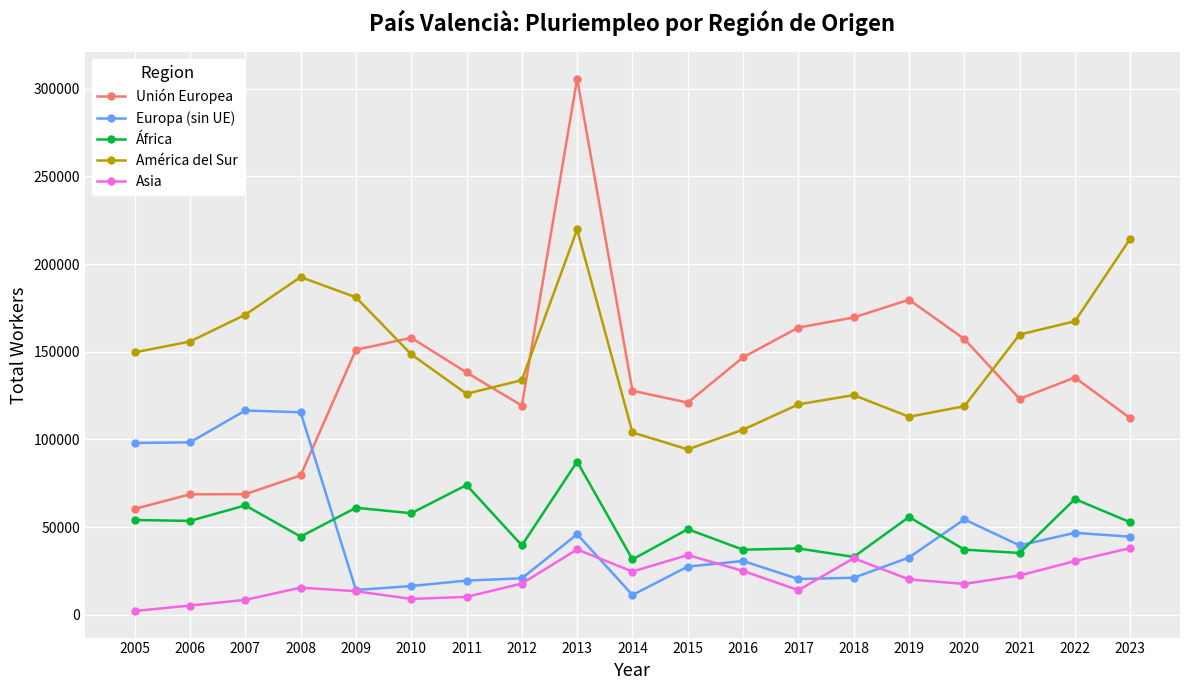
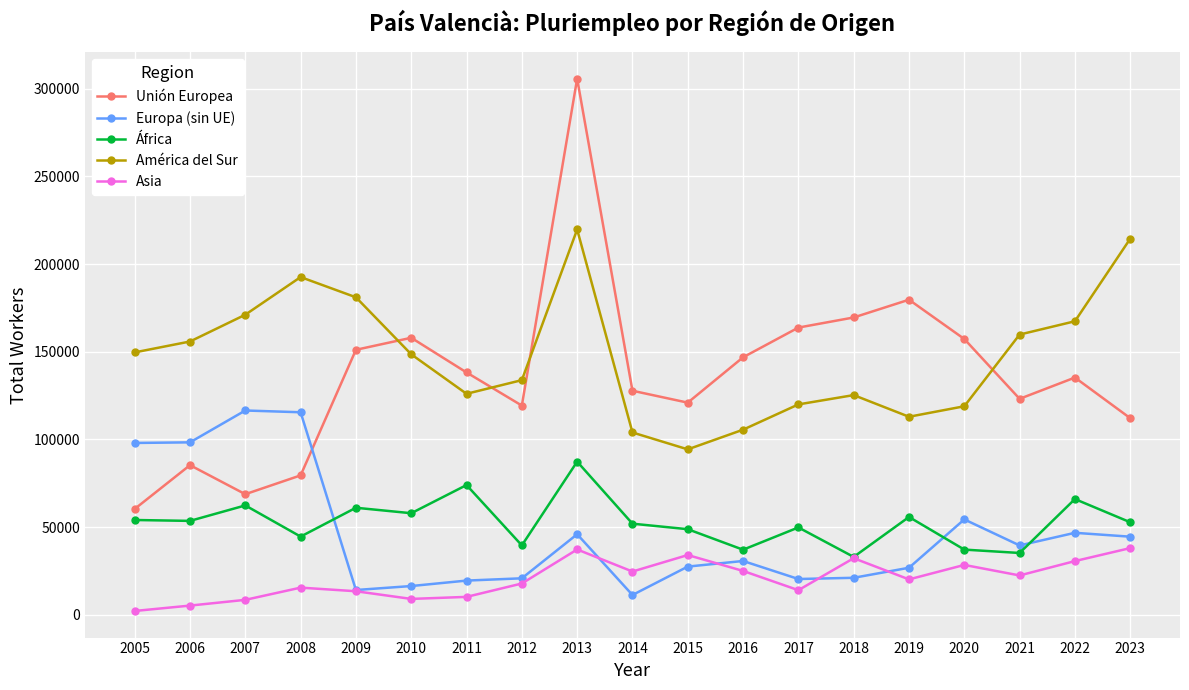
Unión Europea, 2006: 69000 -> 85000
África, 2014: 32000 -> 52000
África, 2017: 38000 -> 50000
Europa (sin UE), 2019: 33000 -> 27000
Asia, 2020: 18000 -> 28000
